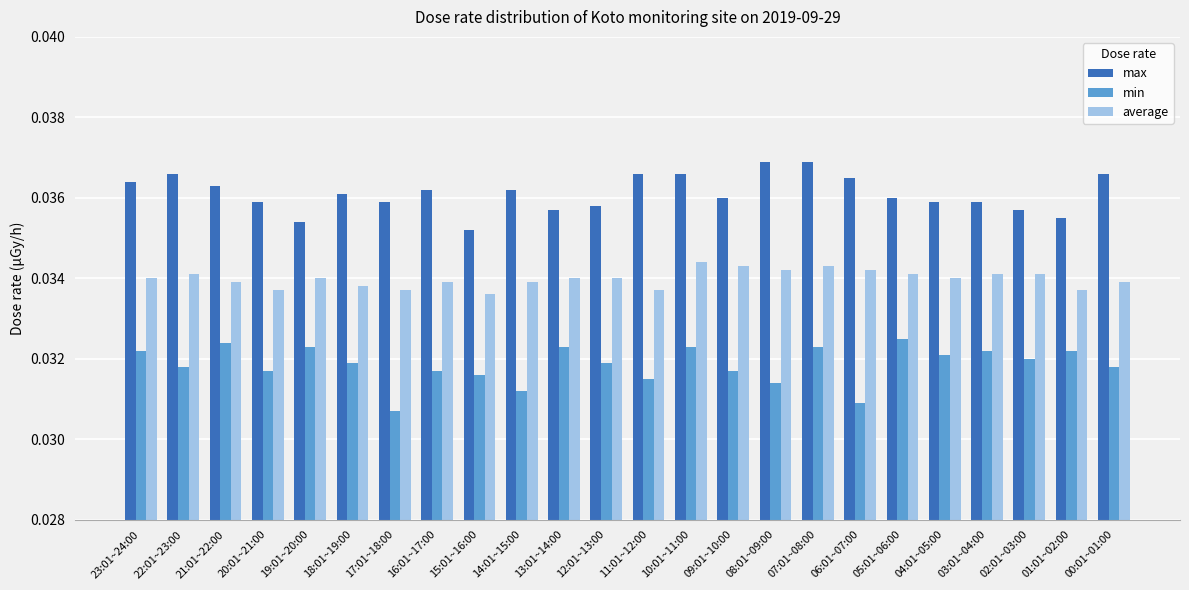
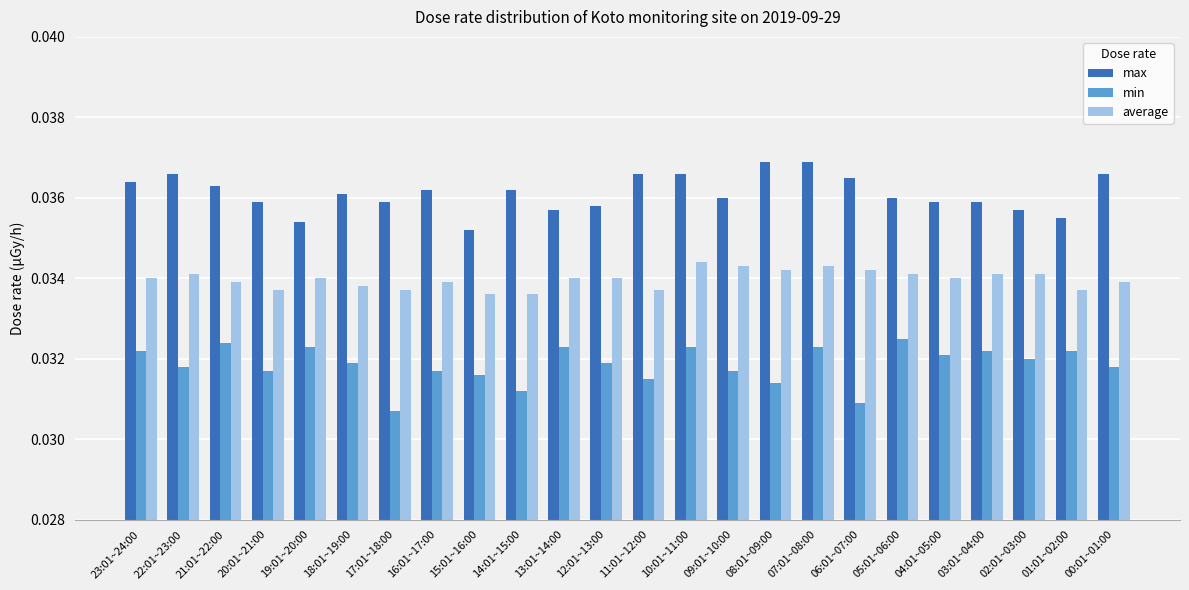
average, 14:01~15:00: 0.0339 -> 0.0336
